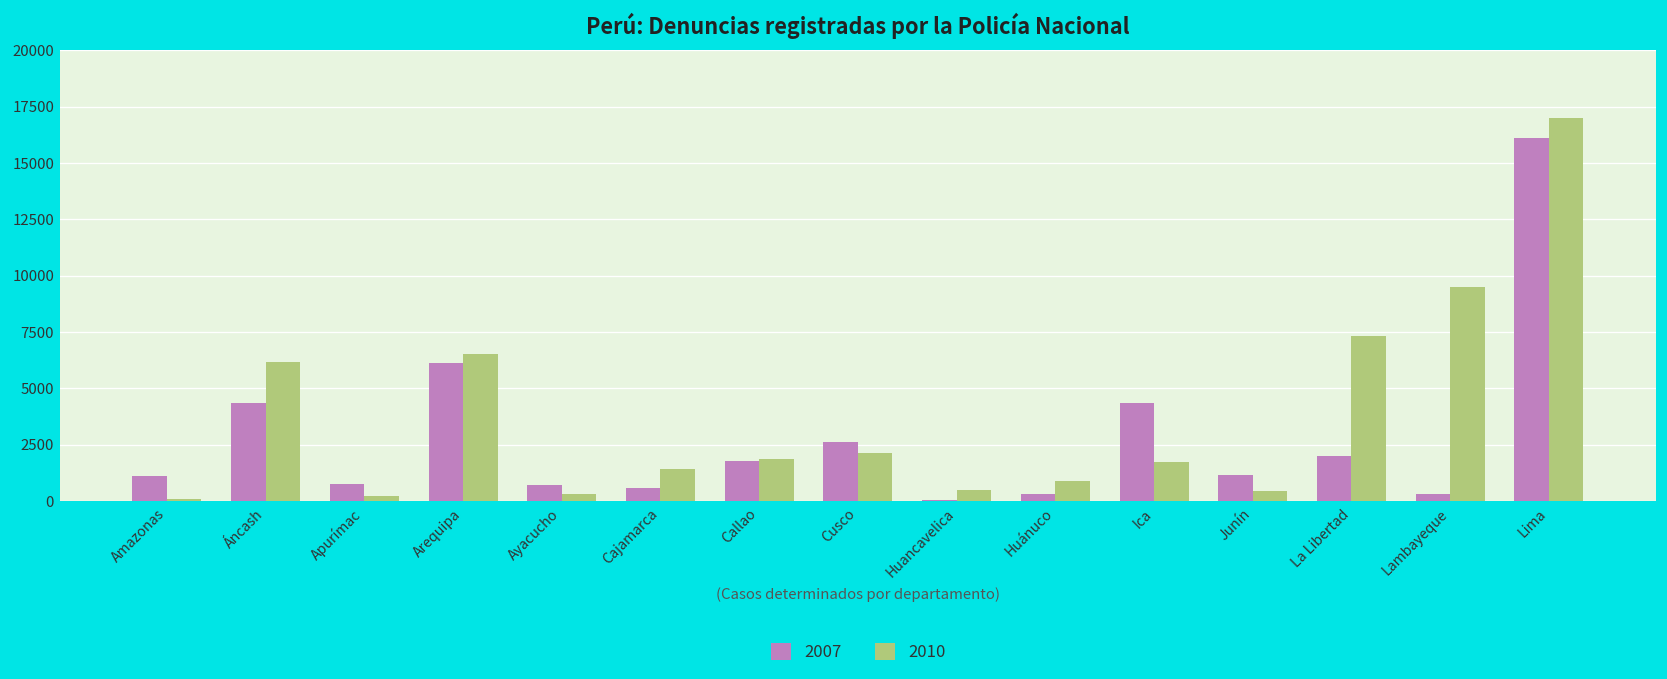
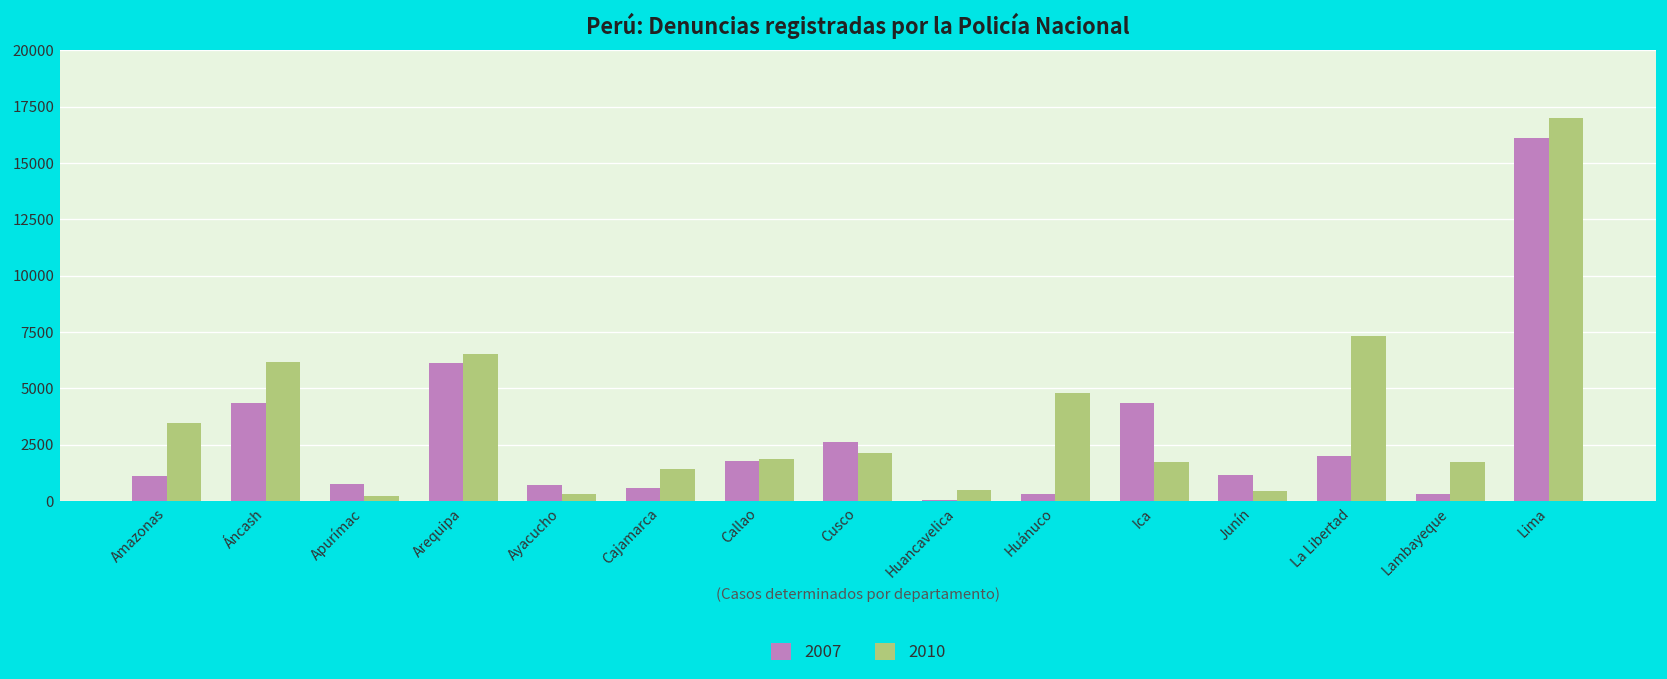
2010, Amazonas: 100 -> 3500
2010, Huánuco: 900 -> 4800
2010, Lambayeque: 9500 -> 1800
